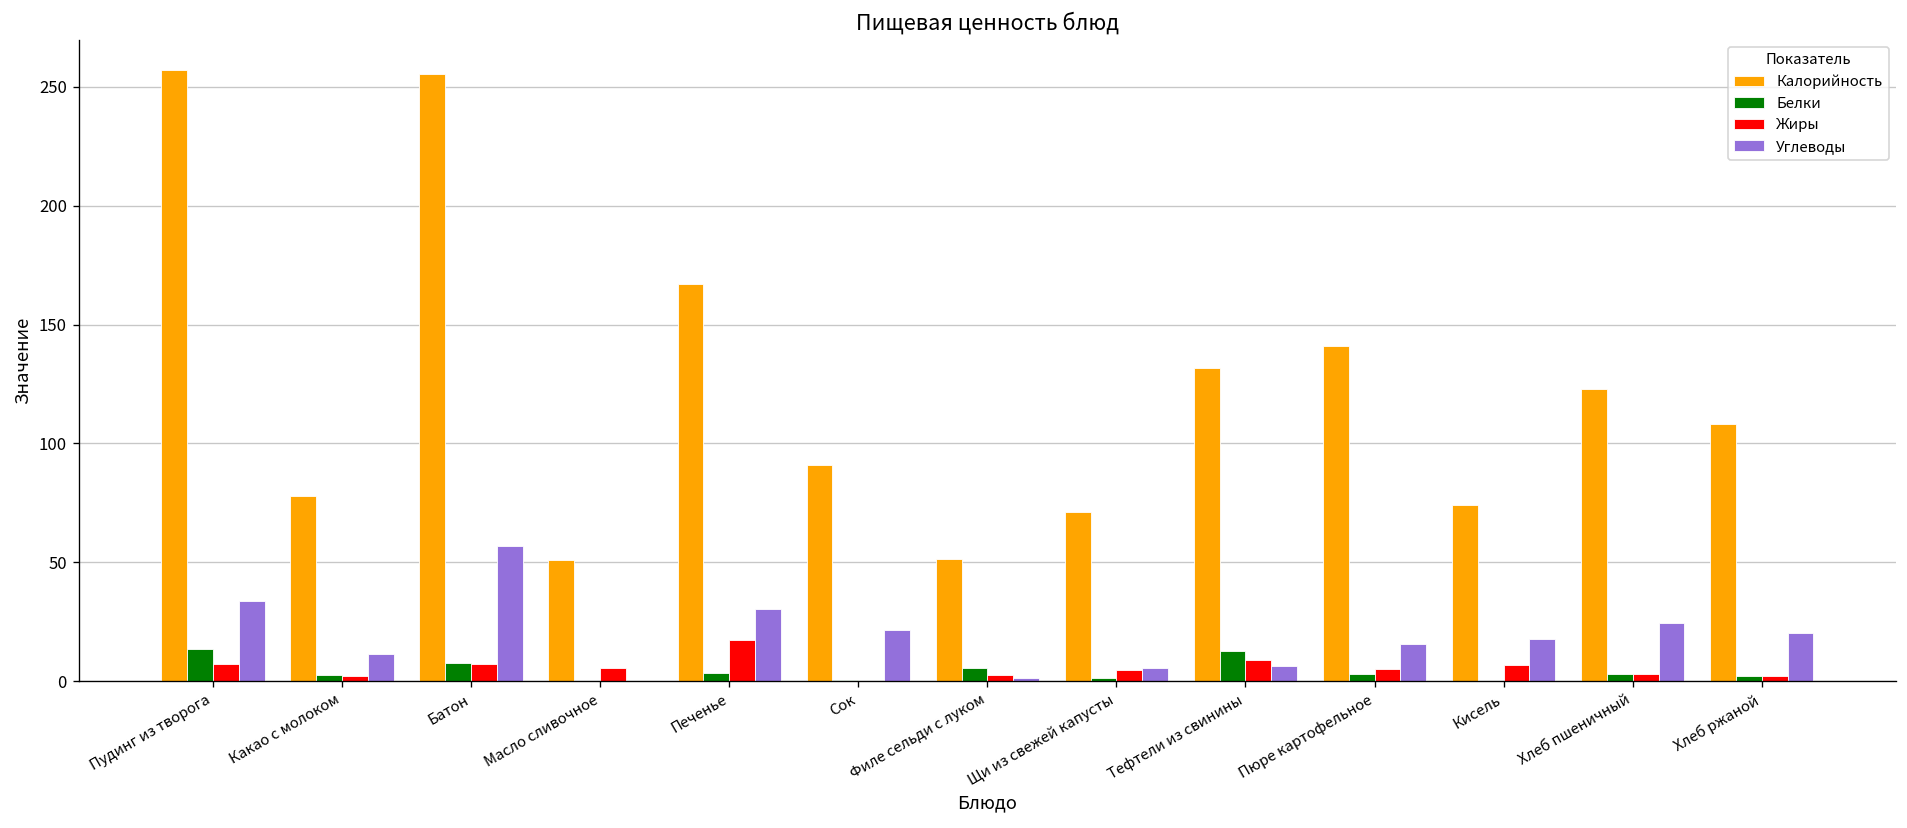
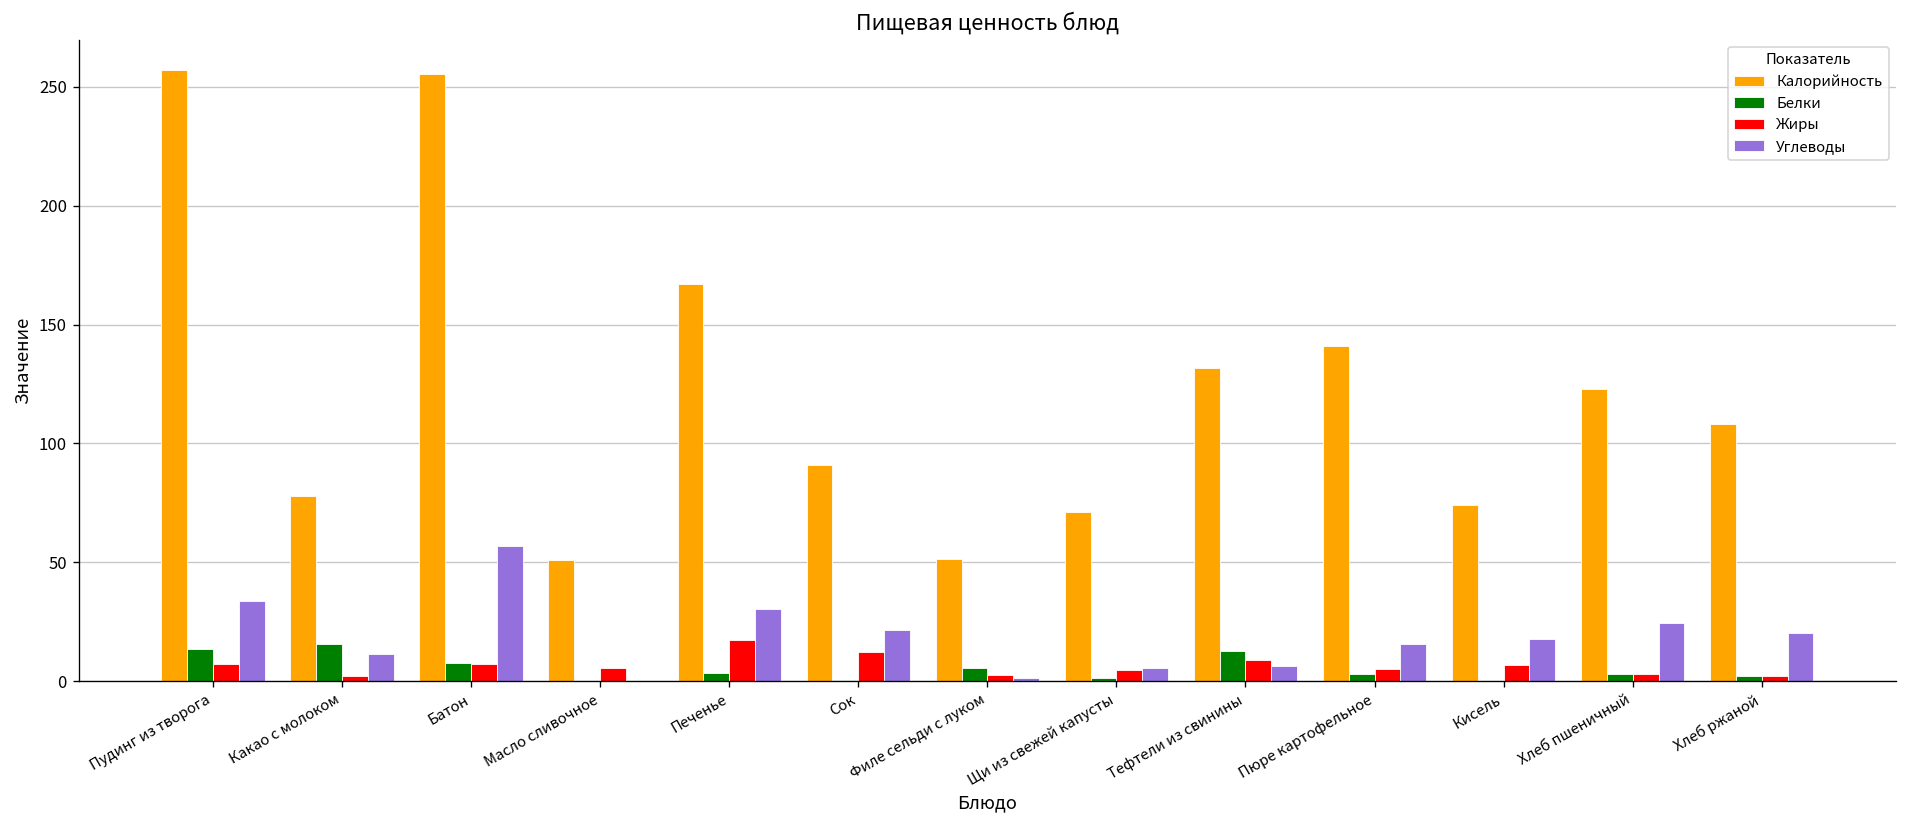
Белки, Какао с молоком: 3 -> 16
Жиры, Сок: 0 -> 12
